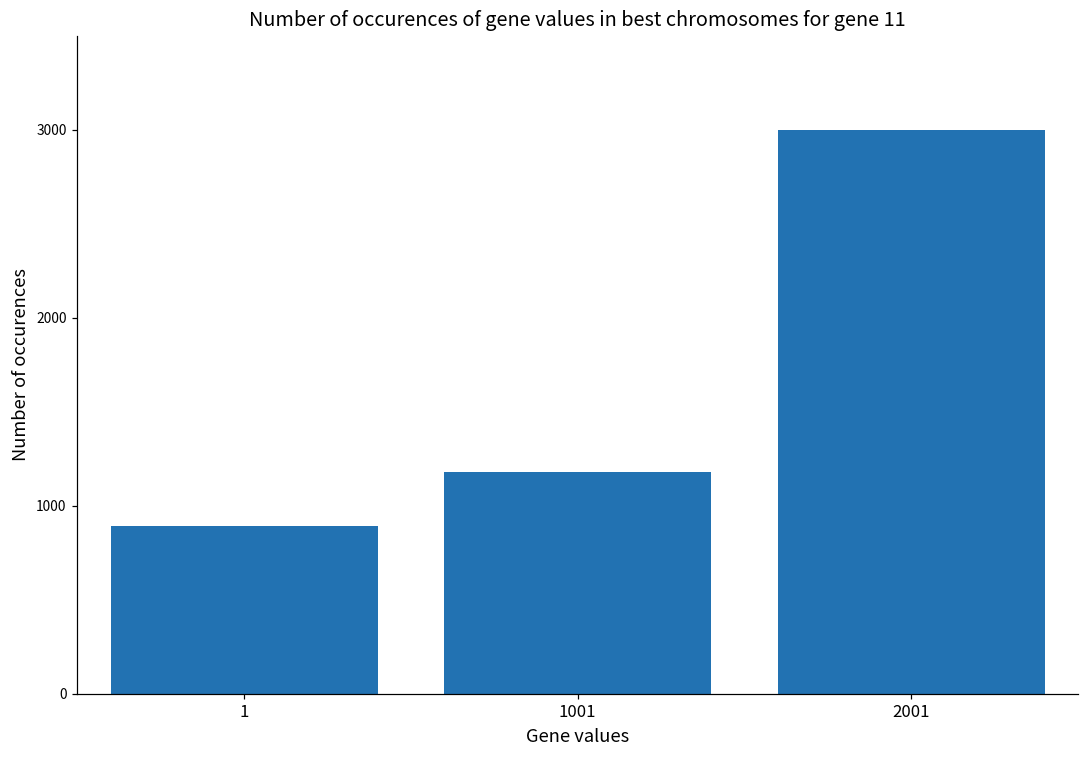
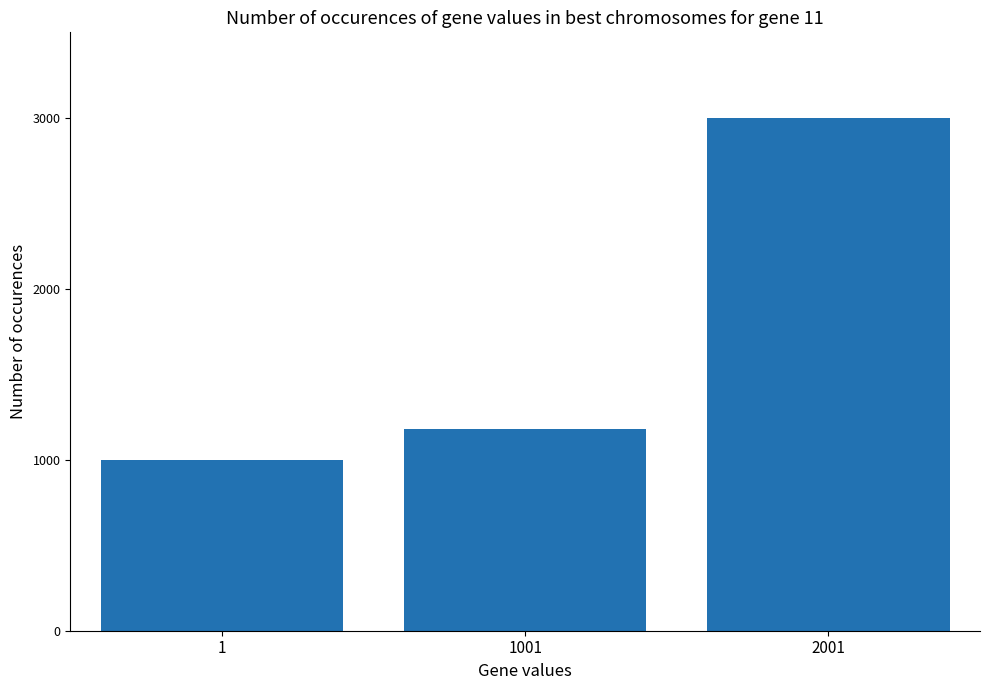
1: 890 -> 1000
